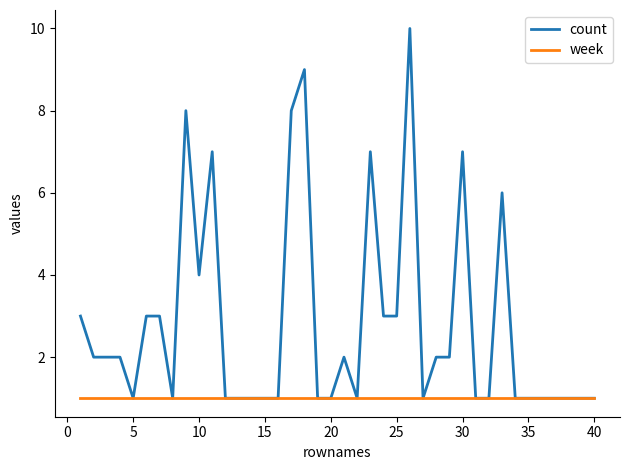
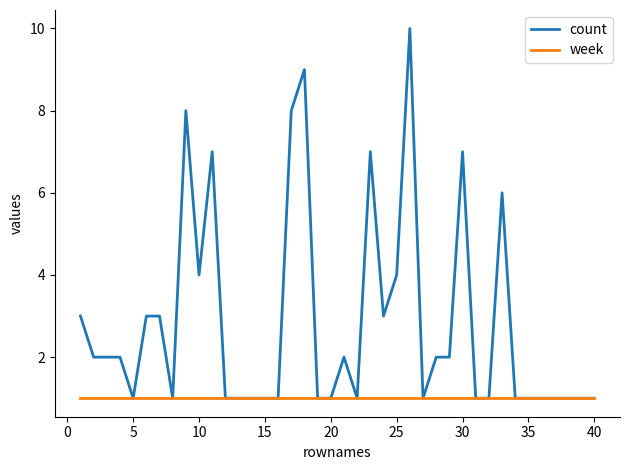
count, 25: 3 -> 4
